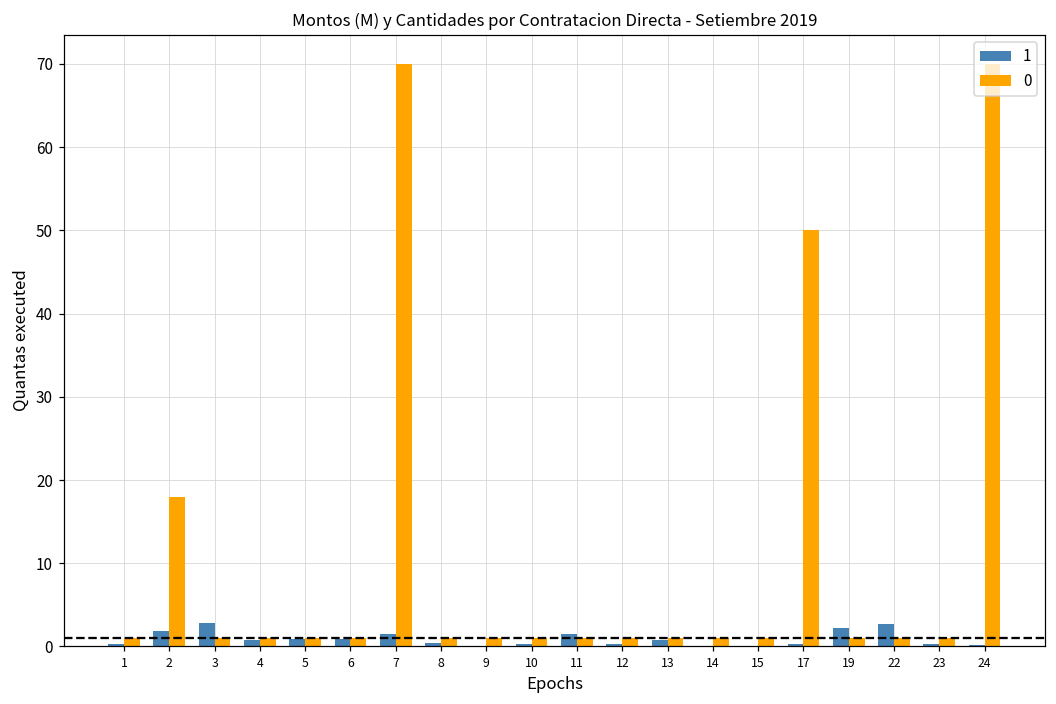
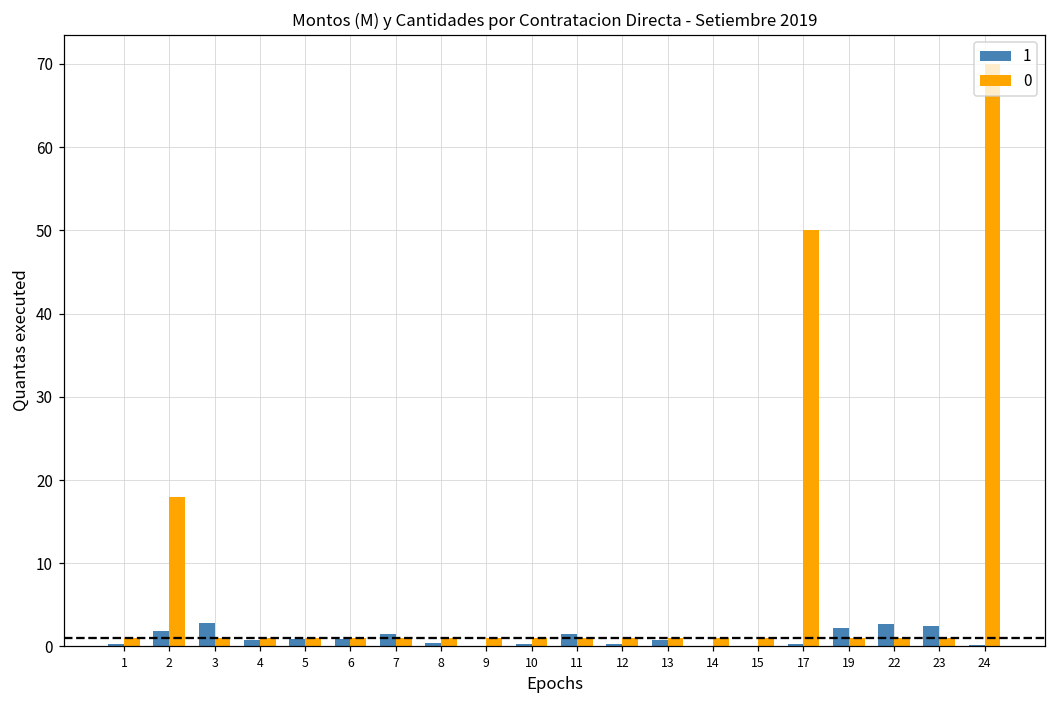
0, 7: 70 -> 1
1, 23: 0 -> 2
